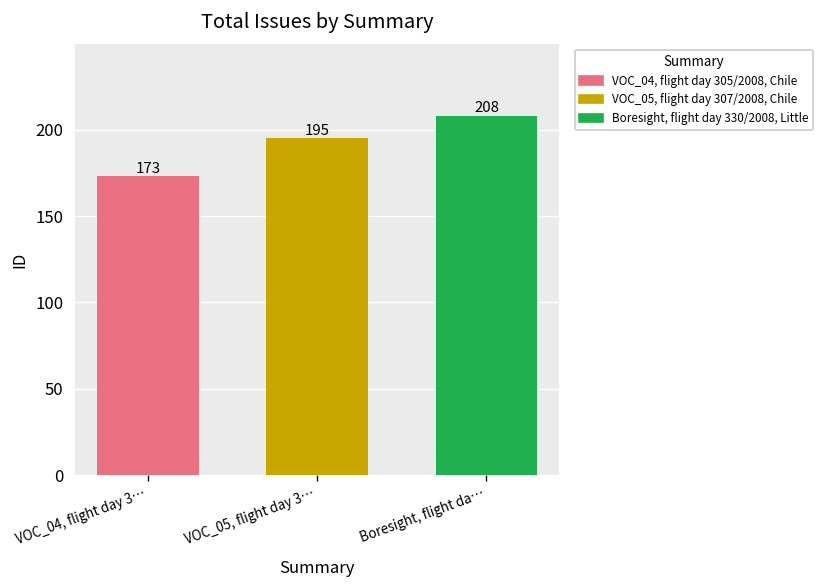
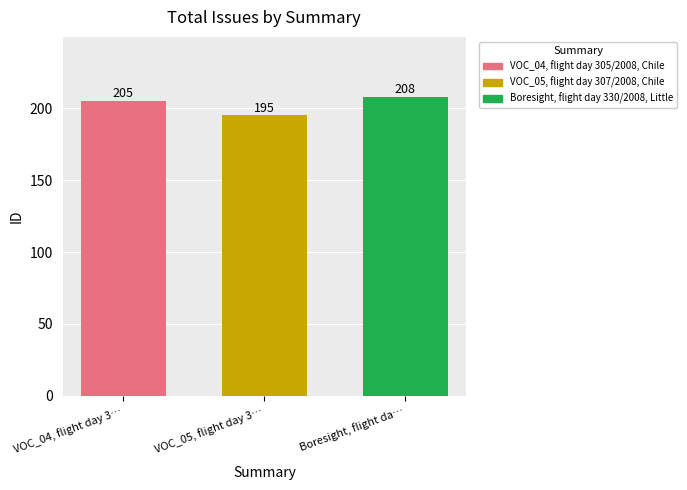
VOC_04, flight day 3…: 173 -> 205
